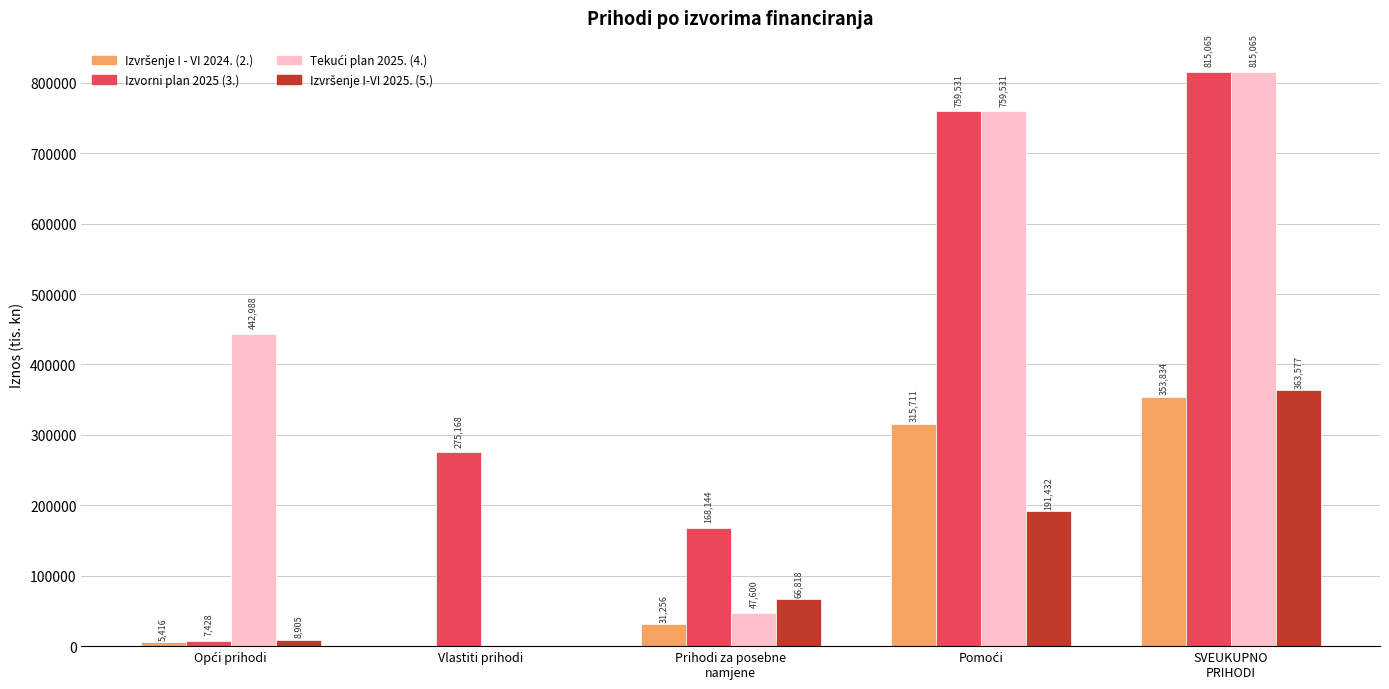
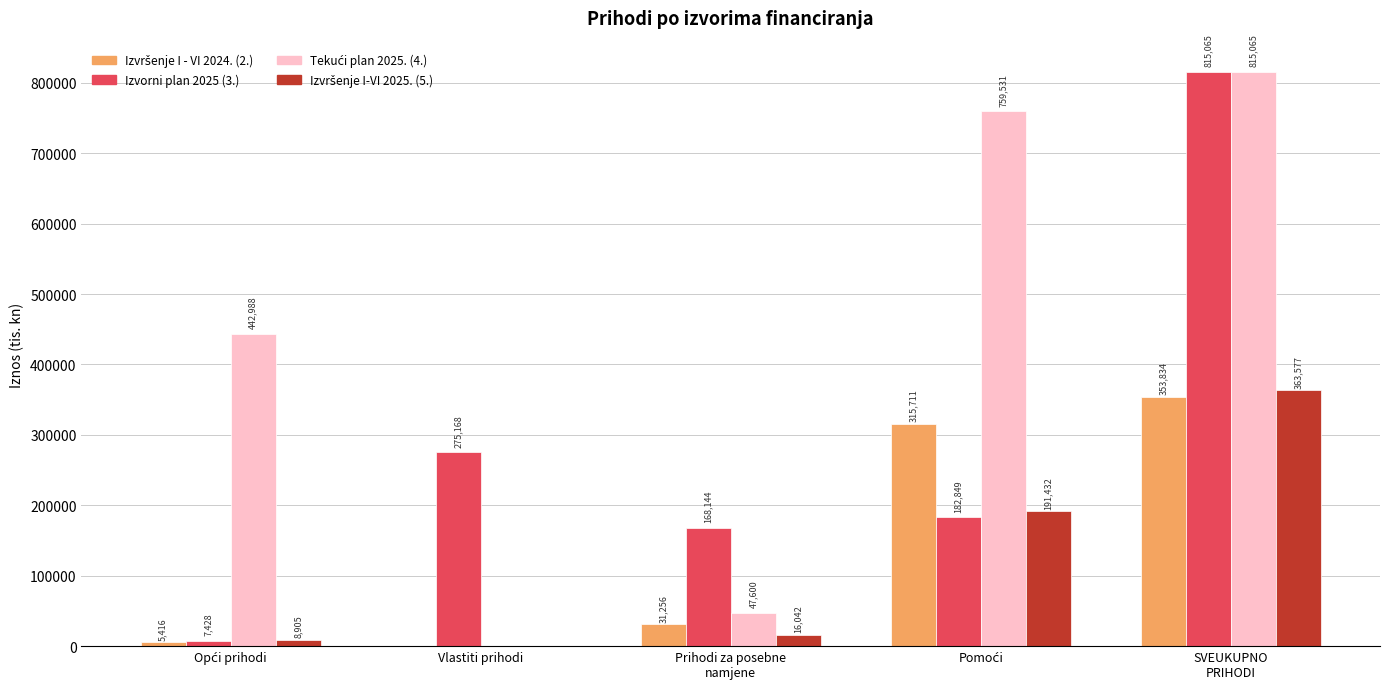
Izvršenje I-VI 2025. (5.), Prihodi za posebne namjene: 66,818 -> 16,042
Izvorni plan 2025 (3.), Pomoći: 759,531 -> 182,849
